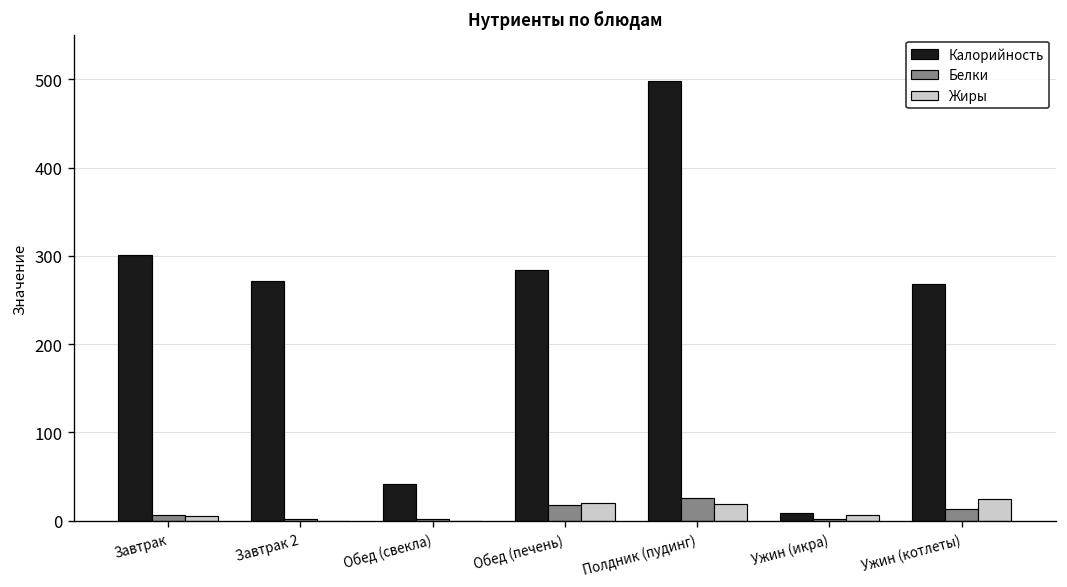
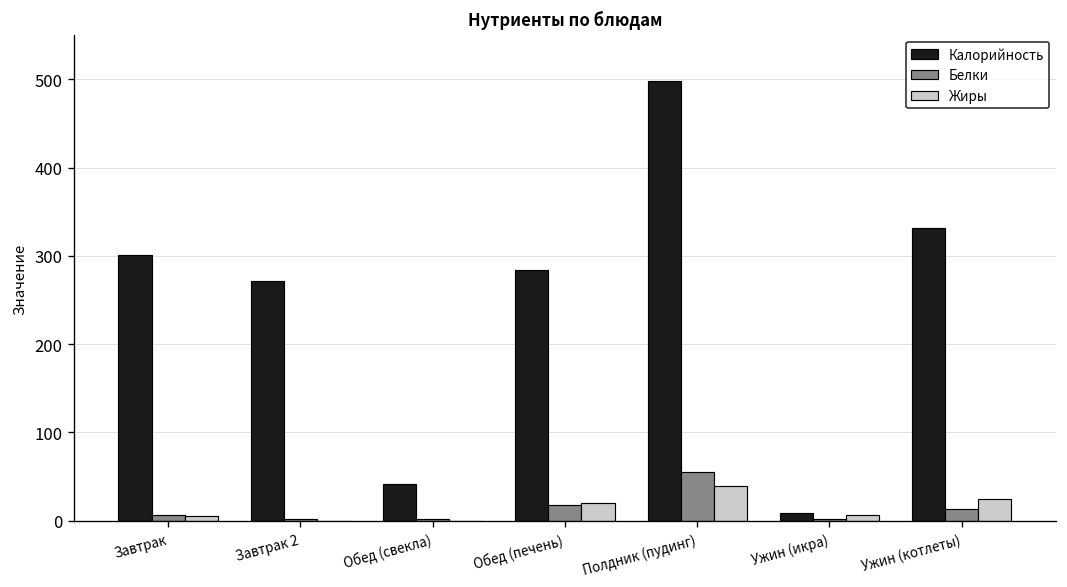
Белки, Полдник (пудинг): 30 -> 60
Жиры, Полдник (пудинг): 20 -> 40
Калорийность, Ужин (котлеты): 270 -> 330
